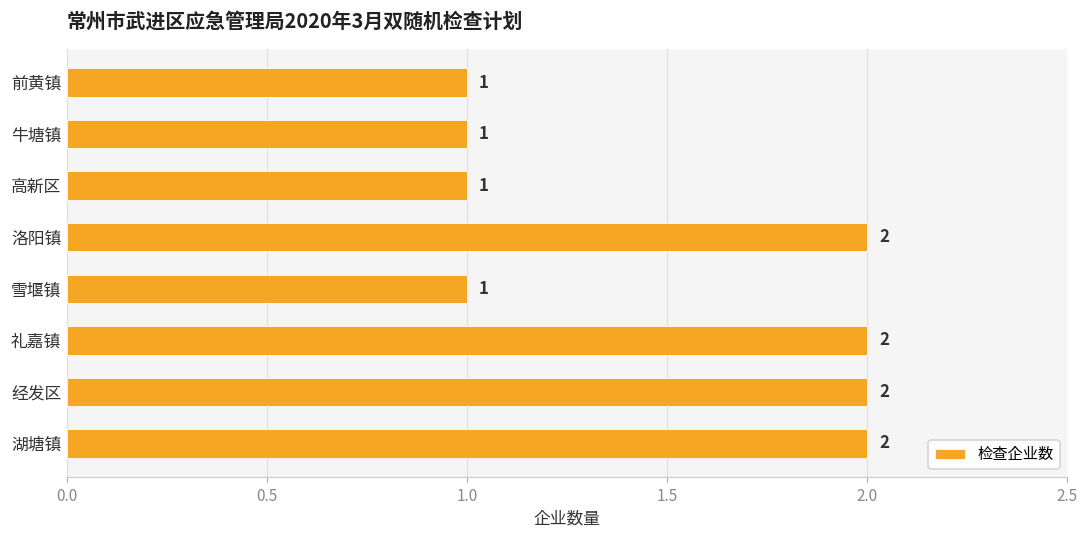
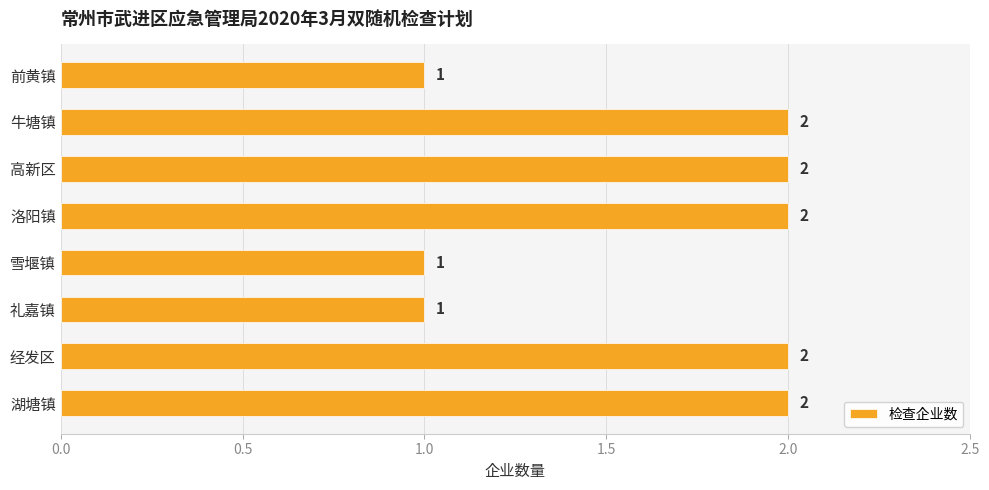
牛塘镇: 1 -> 2
高新区: 1 -> 2
礼嘉镇: 2 -> 1
